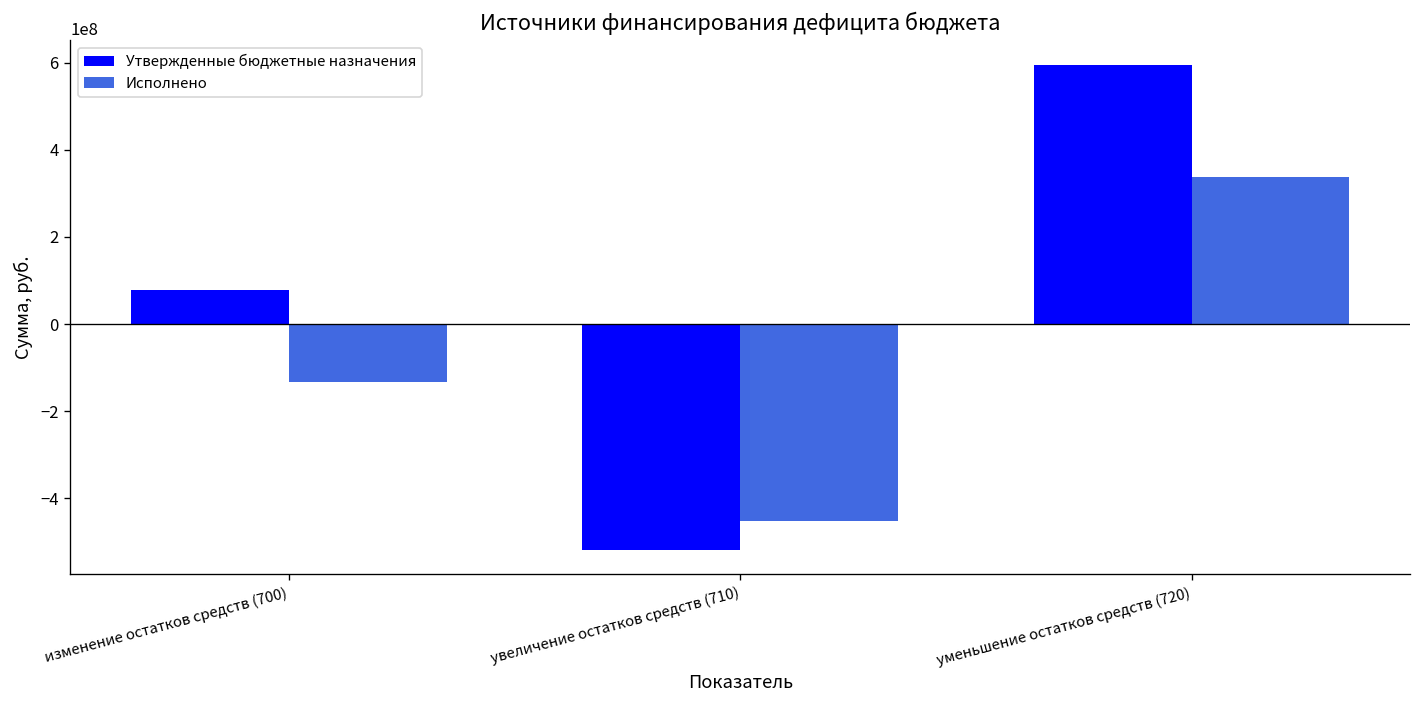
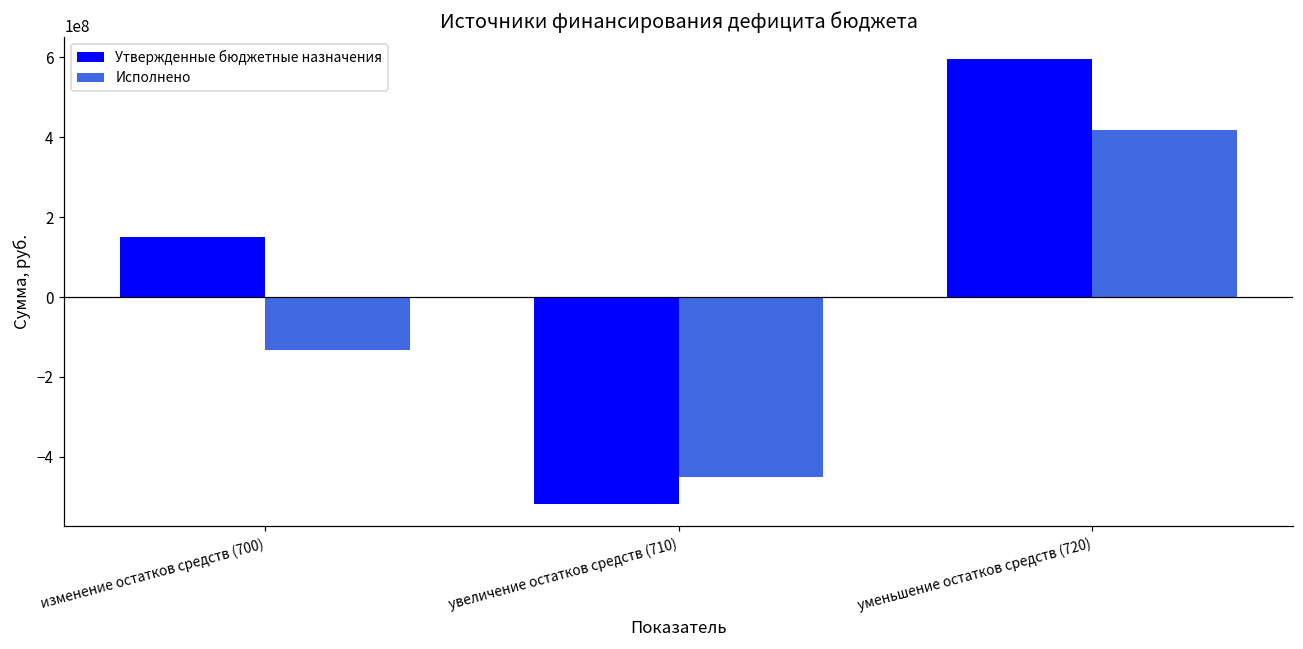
Утвержденные бюджетные назначения, изменение остатков средств (700): 80000000 -> 150000000
Исполнено, уменьшение остатков средств (720): 340000000 -> 420000000
